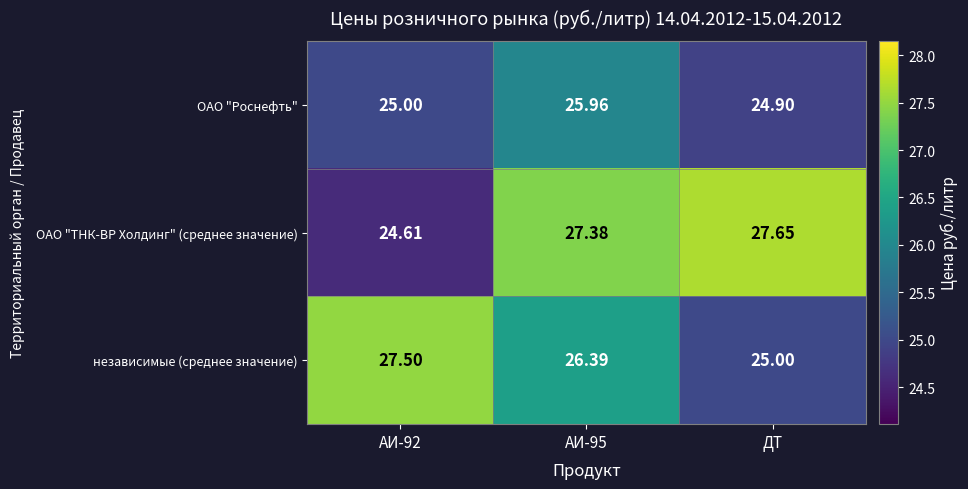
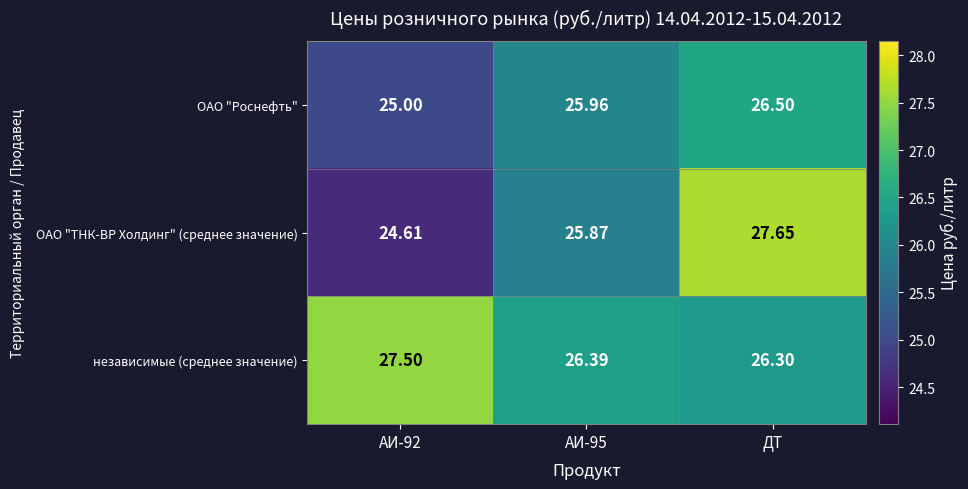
ОАО "Роснефть", ДТ: 24.90 -> 26.50
ОАО "ТНК-ВР Холдинг" (среднее значение), АИ-95: 27.38 -> 25.87
независимые (среднее значение), ДТ: 25.00 -> 26.30
